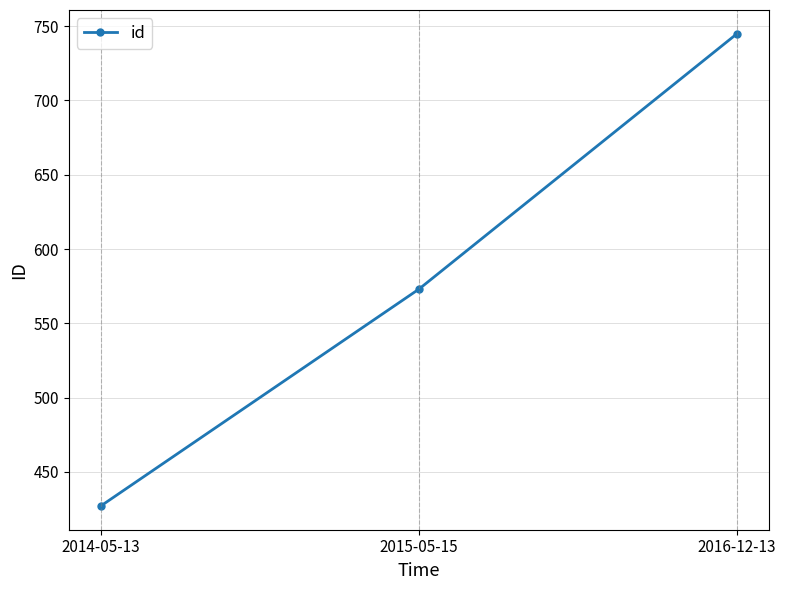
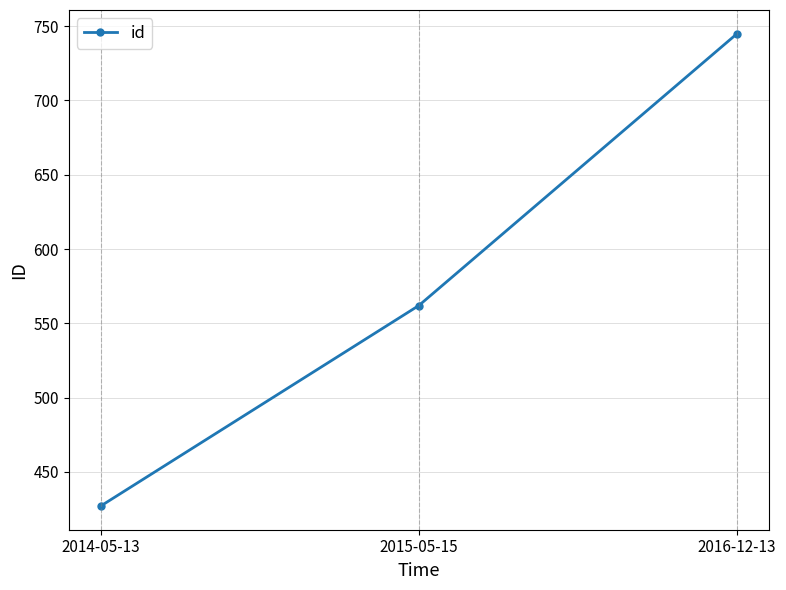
2015-05-15: 573 -> 562
